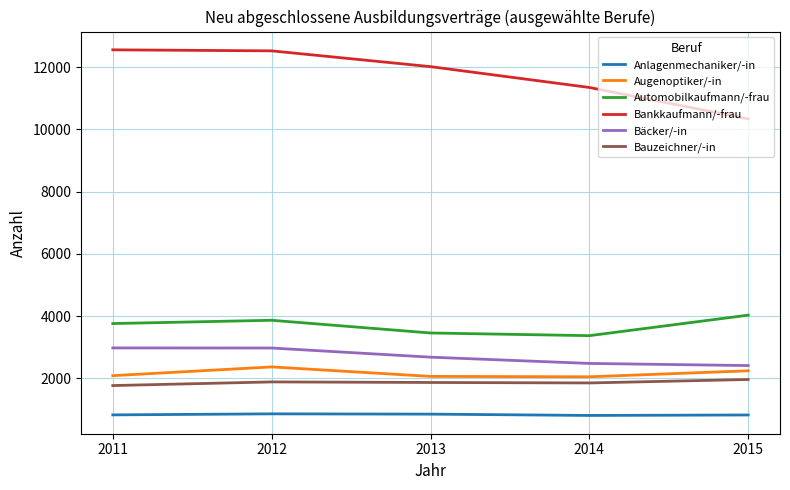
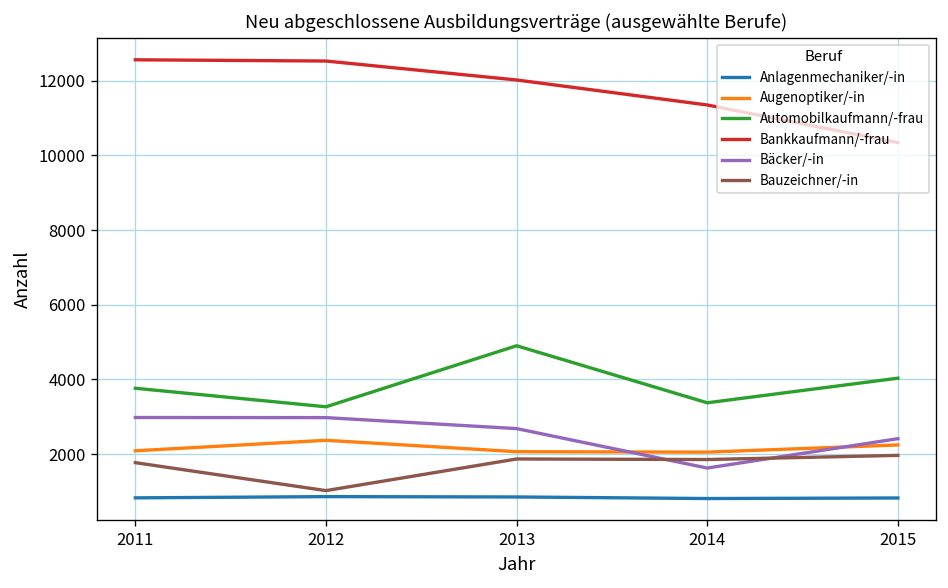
Automobilkaufmann/-frau, 2012: 3900 -> 3300
Bauzeichner/-in, 2012: 1900 -> 1000
Automobilkaufmann/-frau, 2013: 3500 -> 4900
Bäcker/-in, 2014: 2500 -> 1600
